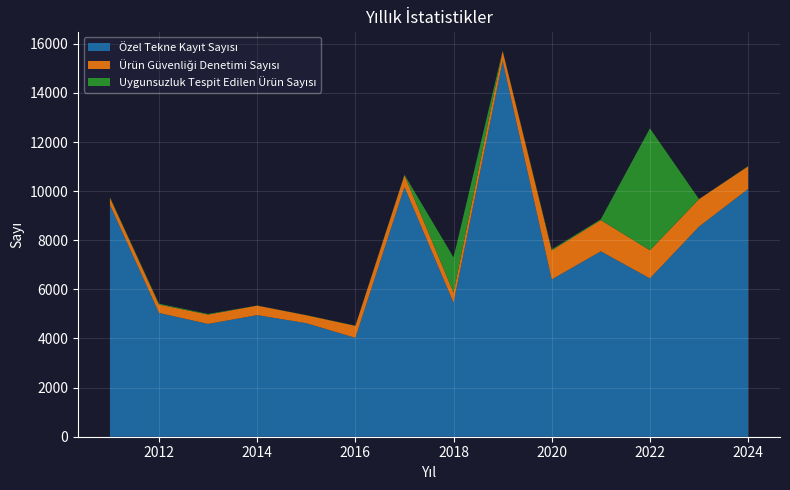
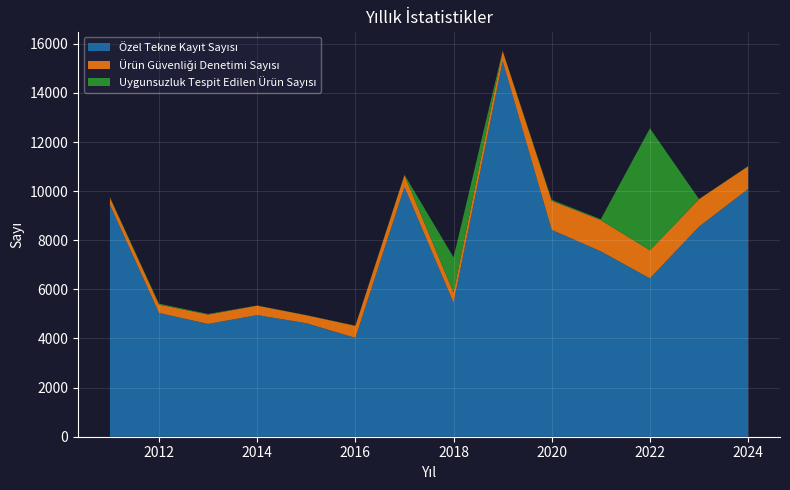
Özel Tekne Kayıt Sayısı, 2020: 6400 -> 8400
